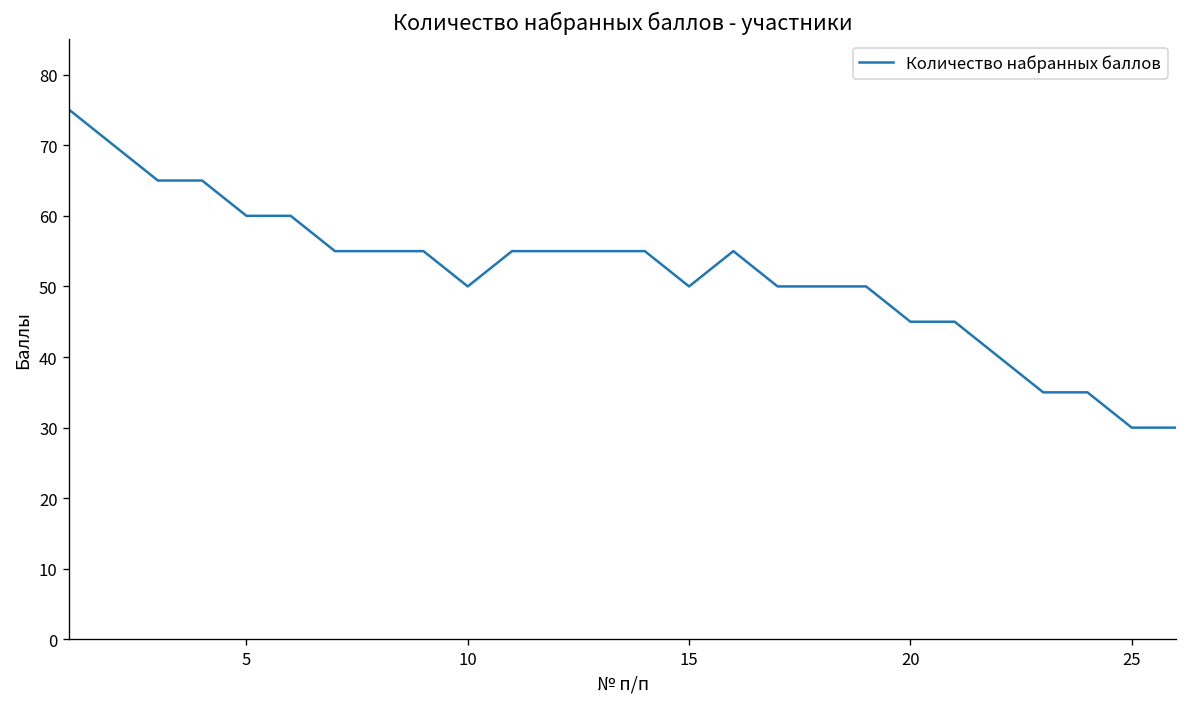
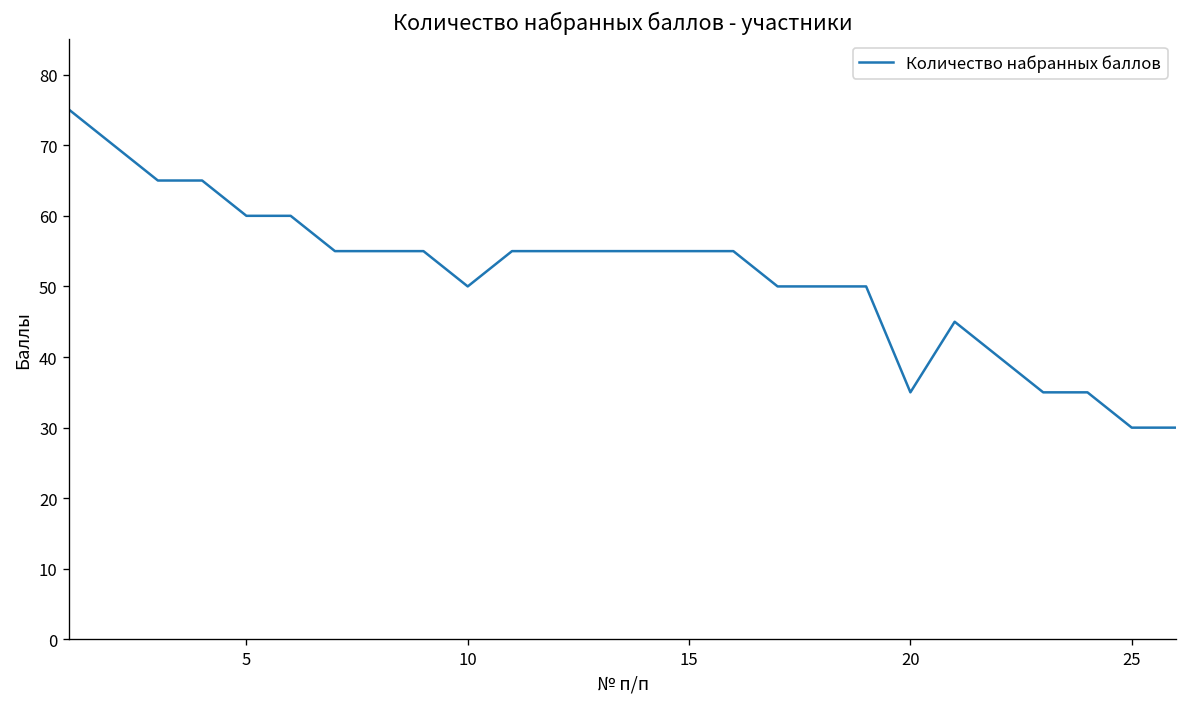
15: 50 -> 55
20: 45 -> 35
